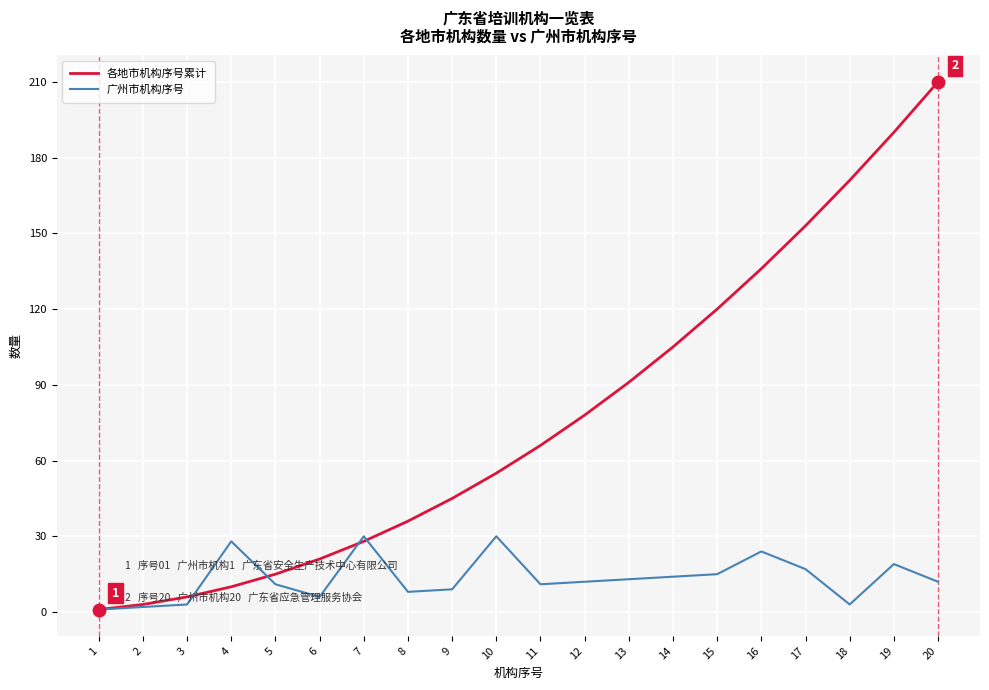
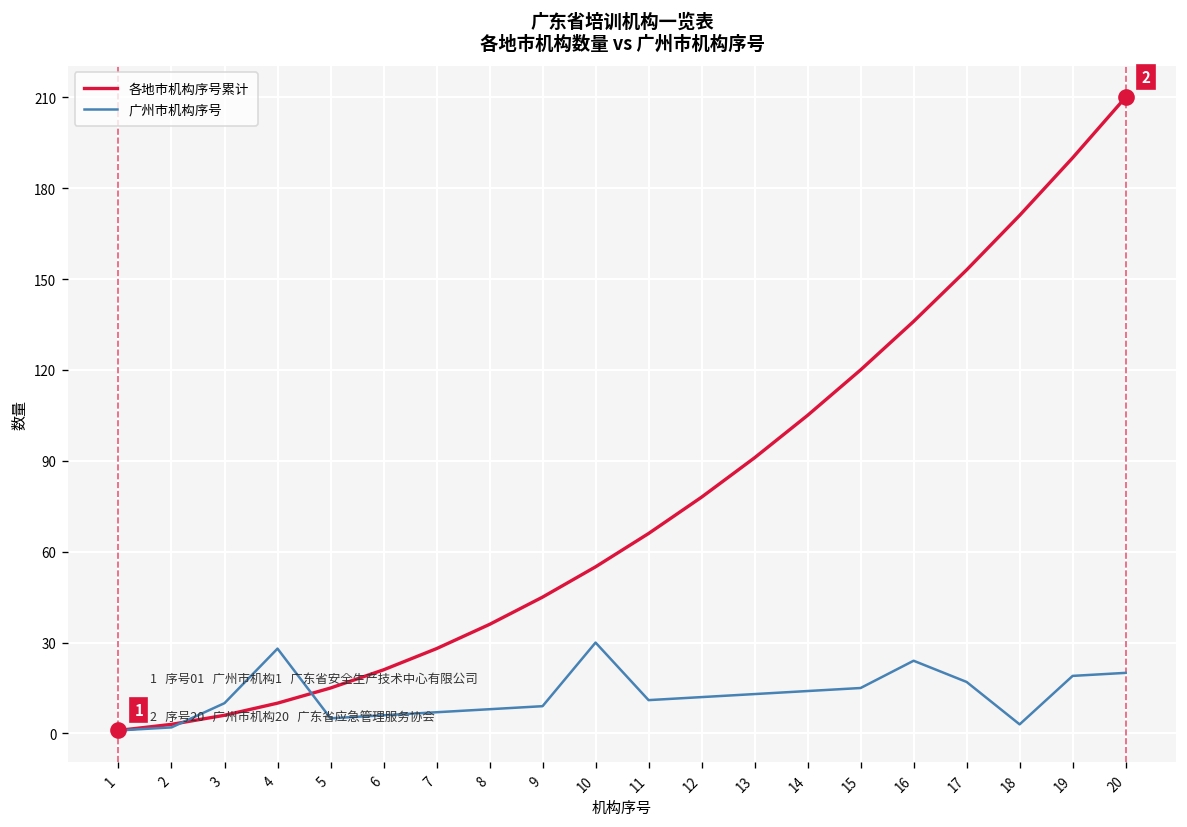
广州市机构序号, 3: 3 -> 10
广州市机构序号, 5: 11 -> 5
广州市机构序号, 7: 30 -> 7
广州市机构序号, 20: 12 -> 20
